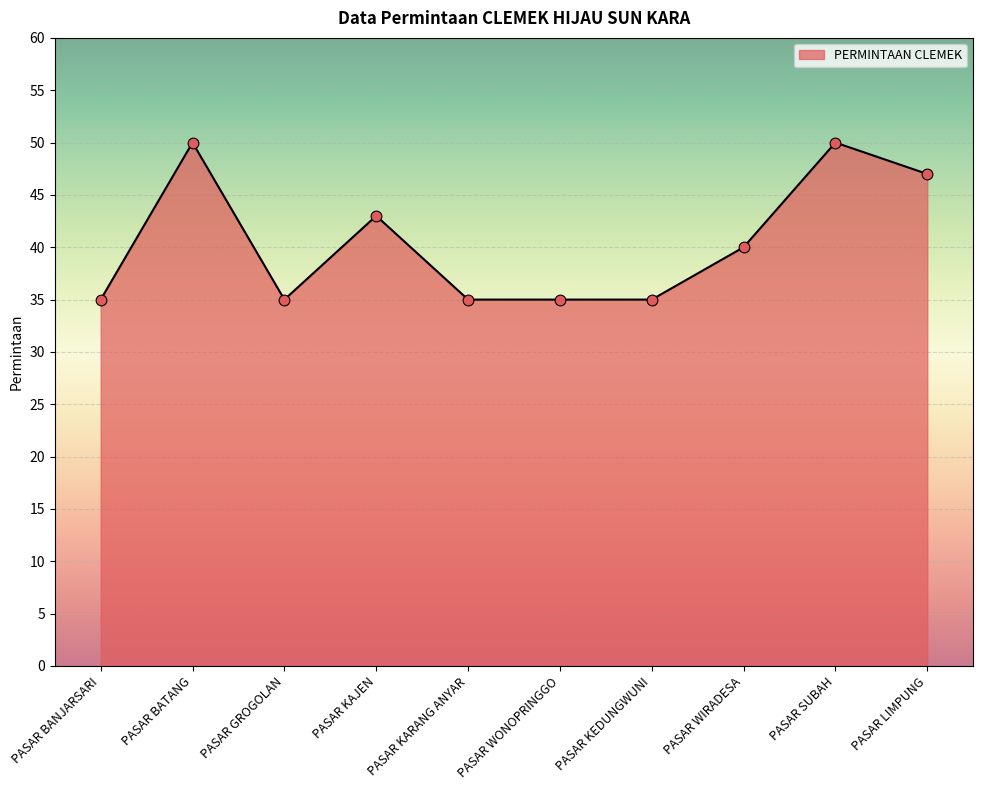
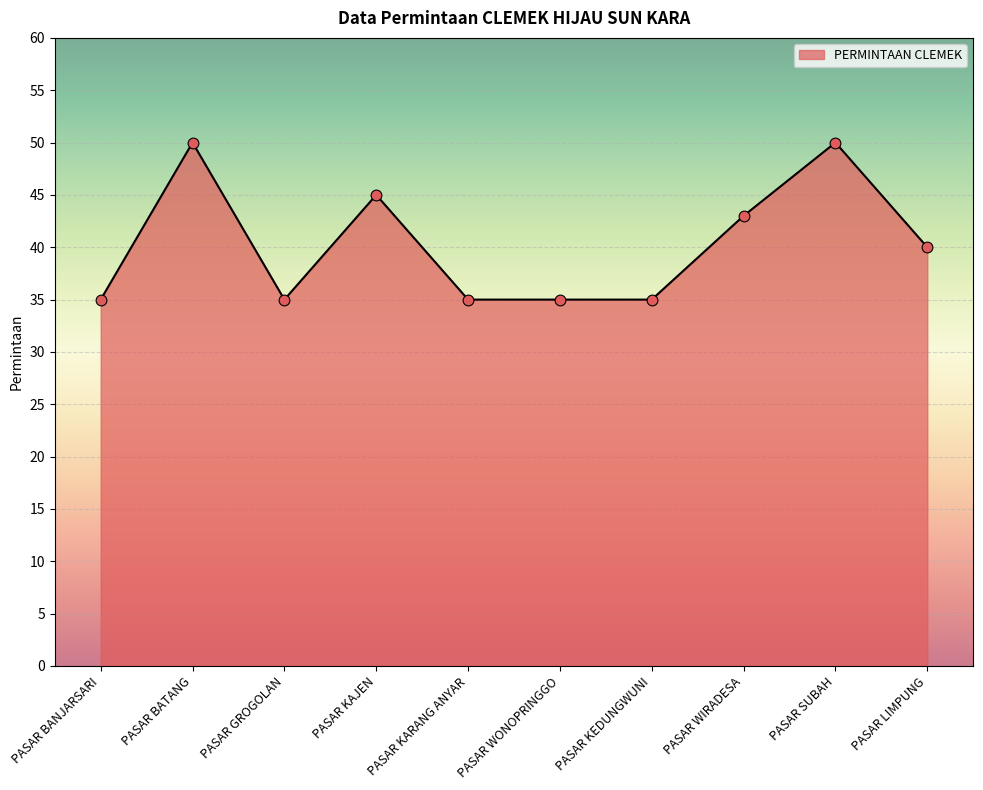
PASAR KAJEN: 43 -> 45
PASAR WIRADESA: 40 -> 43
PASAR LIMPUNG: 47 -> 40
